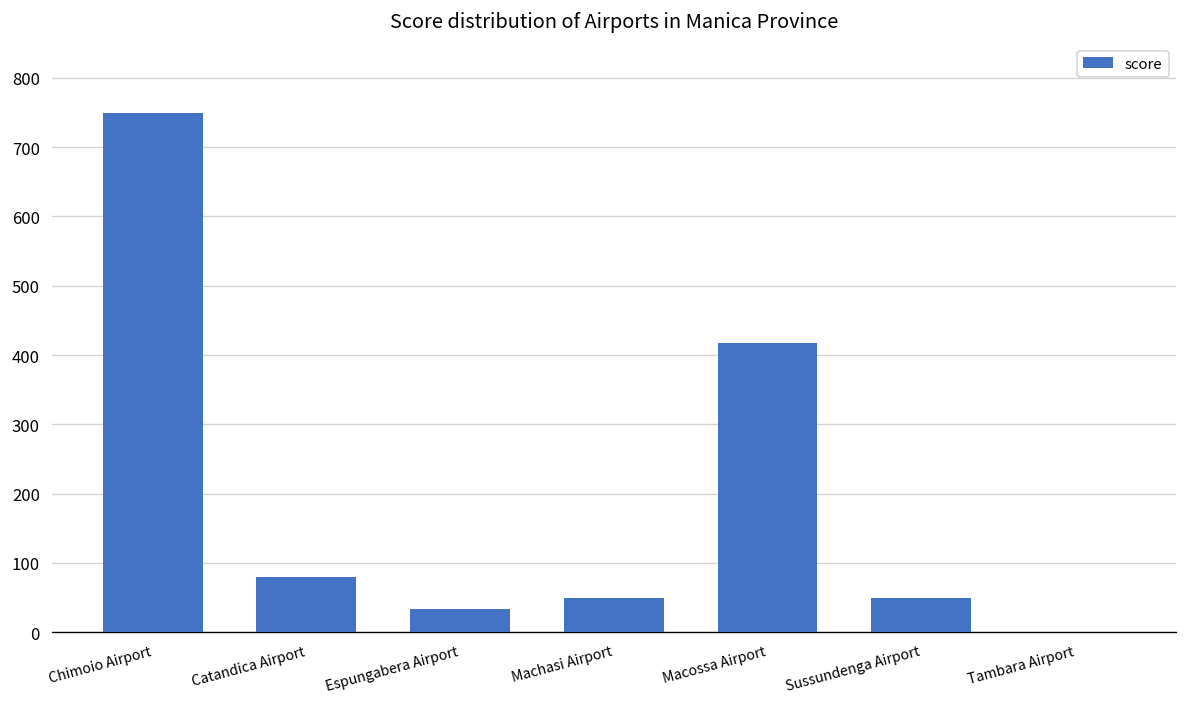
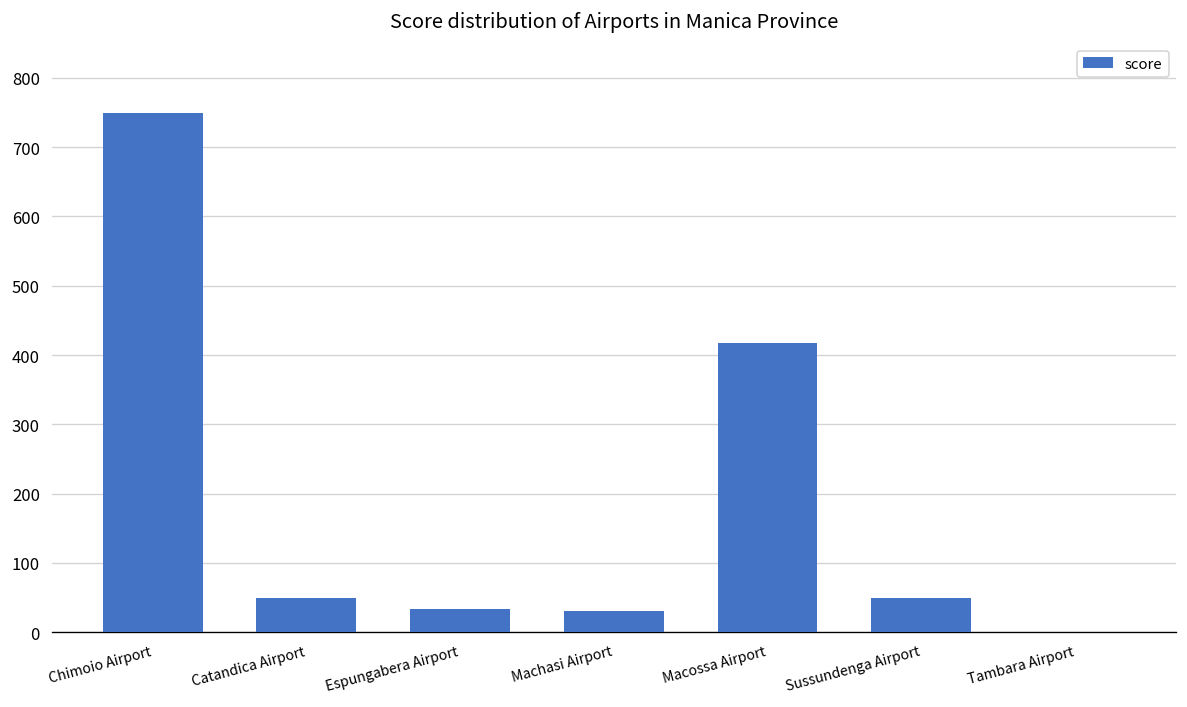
Catandica Airport: 80 -> 50
Machasi Airport: 50 -> 30
